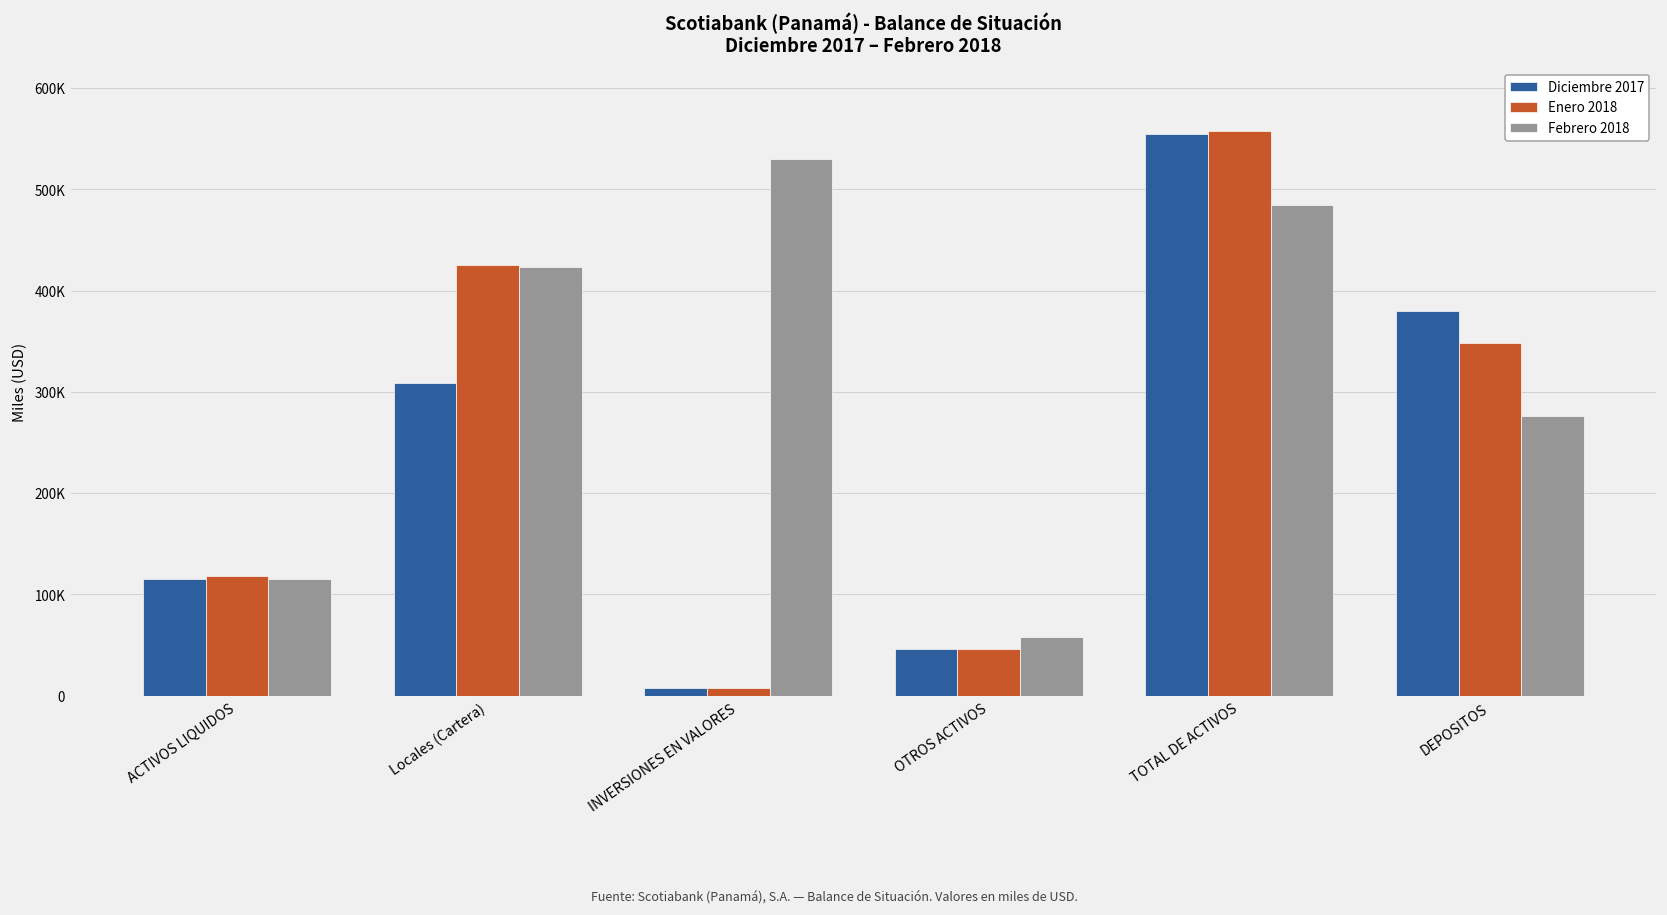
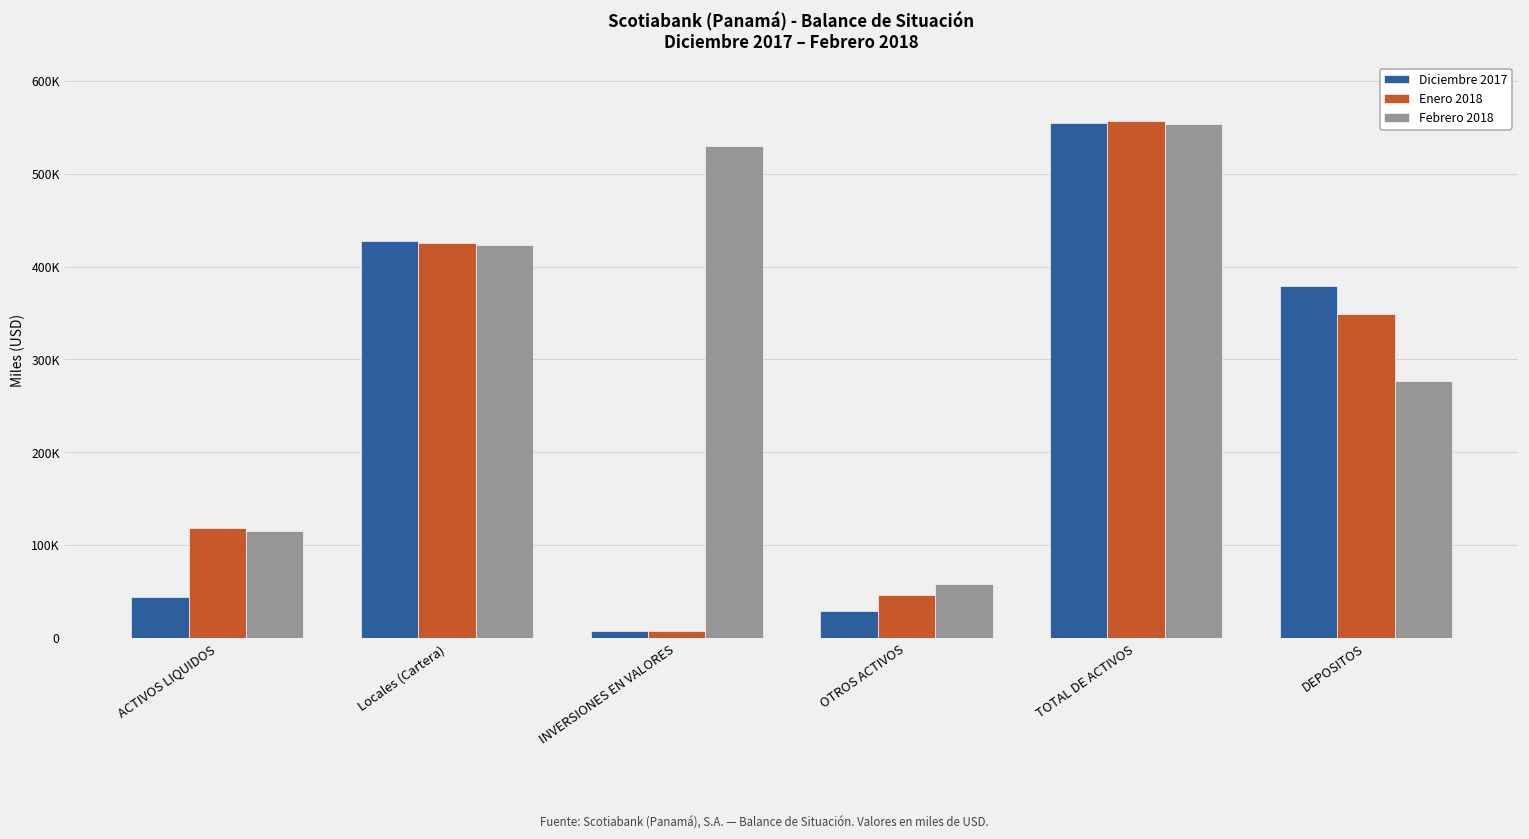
Diciembre 2017, ACTIVOS LIQUIDOS: 110000 -> 40000
Diciembre 2017, Locales (Cartera): 310000 -> 430000
Diciembre 2017, OTROS ACTIVOS: 50000 -> 30000
Febrero 2018, TOTAL DE ACTIVOS: 480000 -> 550000
